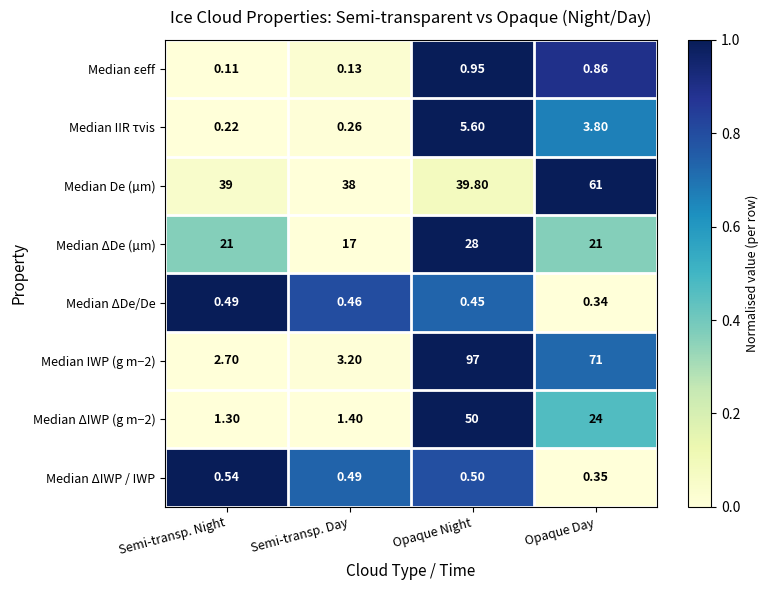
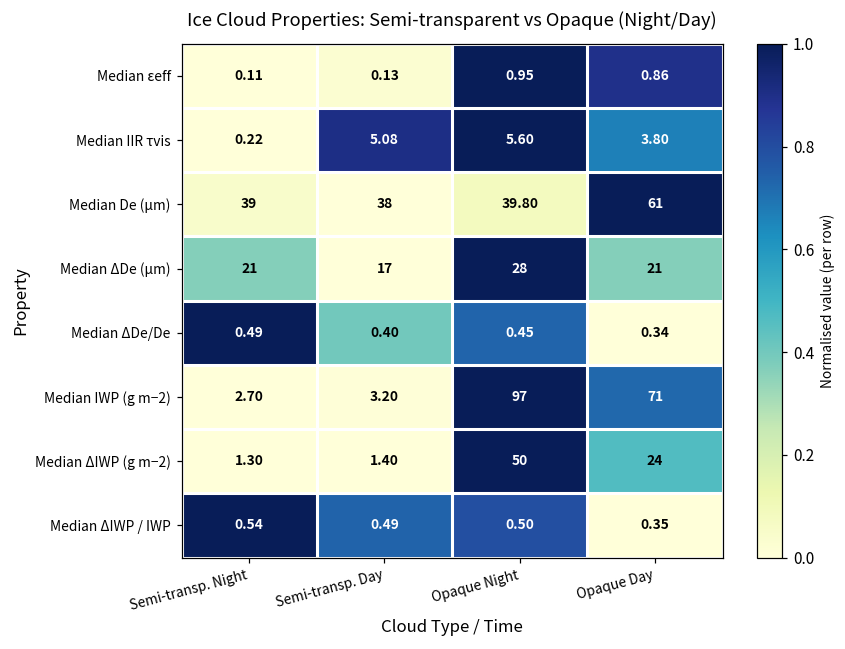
Median IIR τvis, Semi-transp. Day: 0.26 -> 5.08
Median ΔDe/De, Semi-transp. Day: 0.46 -> 0.40
